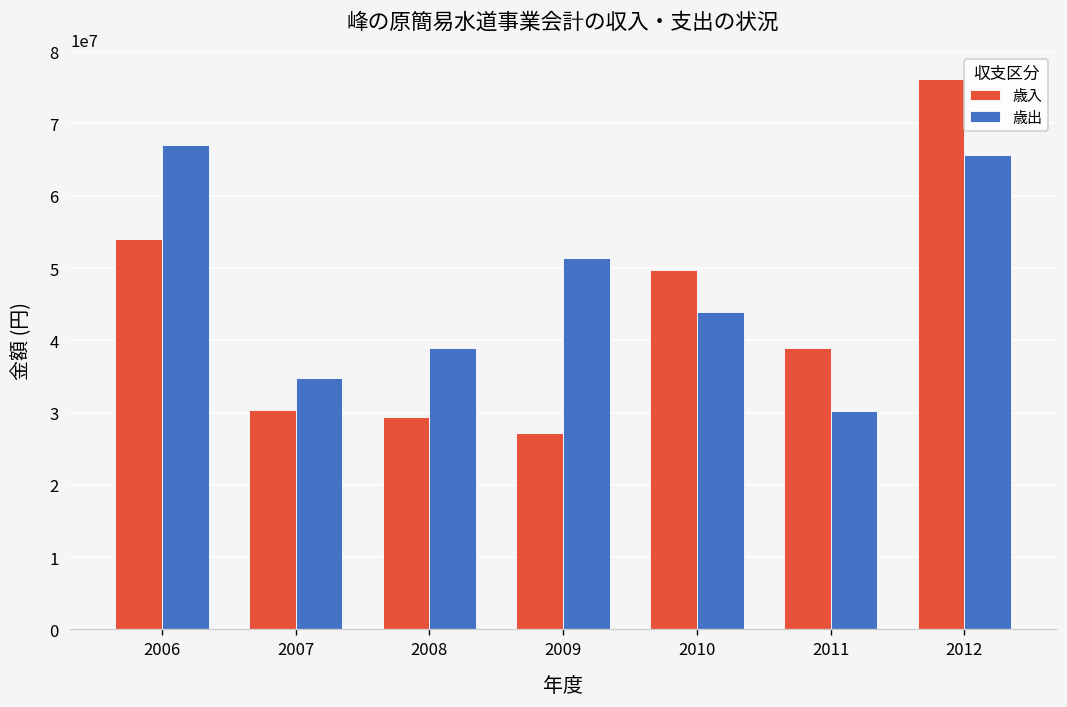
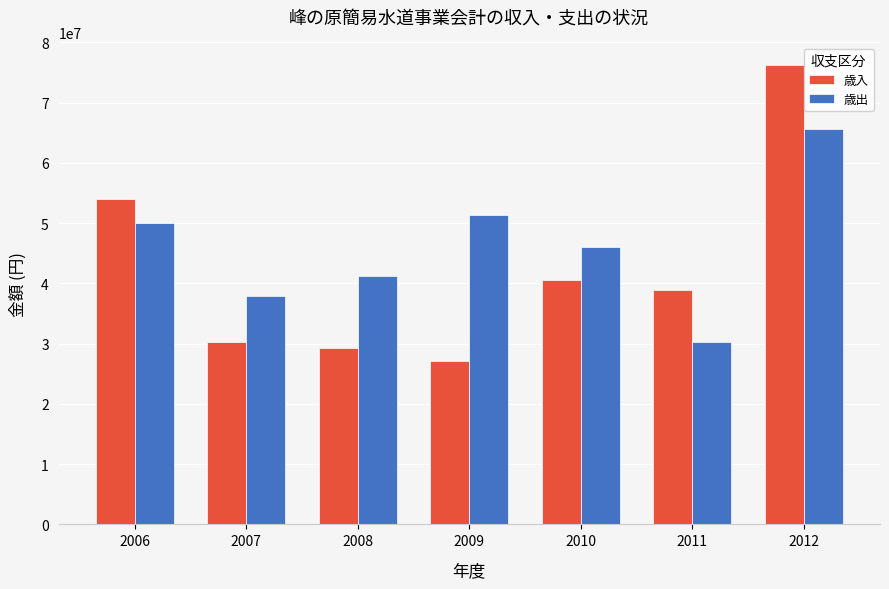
歳出, 2006: 67000000 -> 50000000
歳出, 2007: 35000000 -> 38000000
歳出, 2008: 39000000 -> 41000000
歳入, 2010: 50000000 -> 41000000
歳出, 2010: 44000000 -> 46000000
